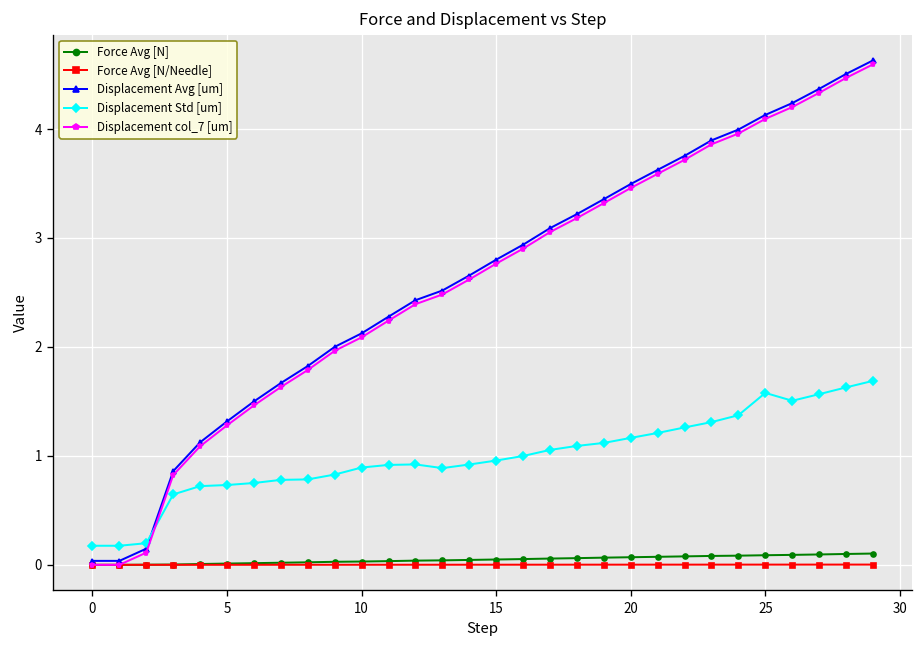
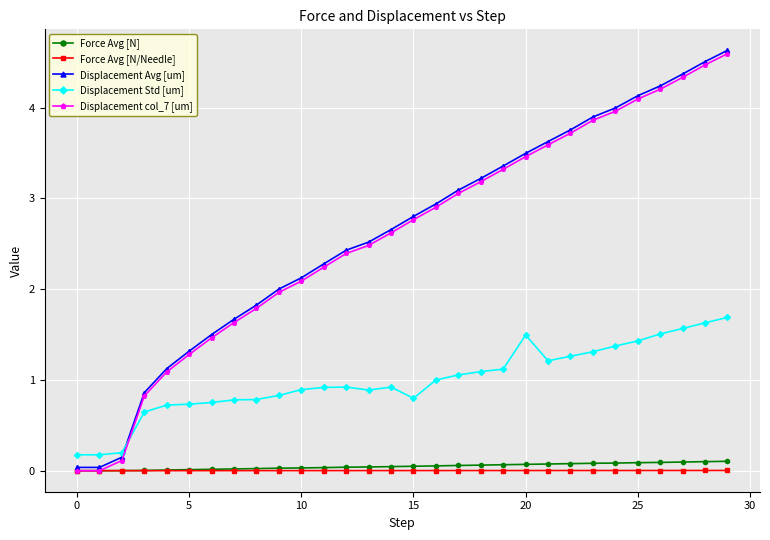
Displacement Std [um], 15: 1.0 -> 0.8
Displacement Std [um], 20: 1.2 -> 1.5
Displacement Std [um], 25: 1.6 -> 1.4
